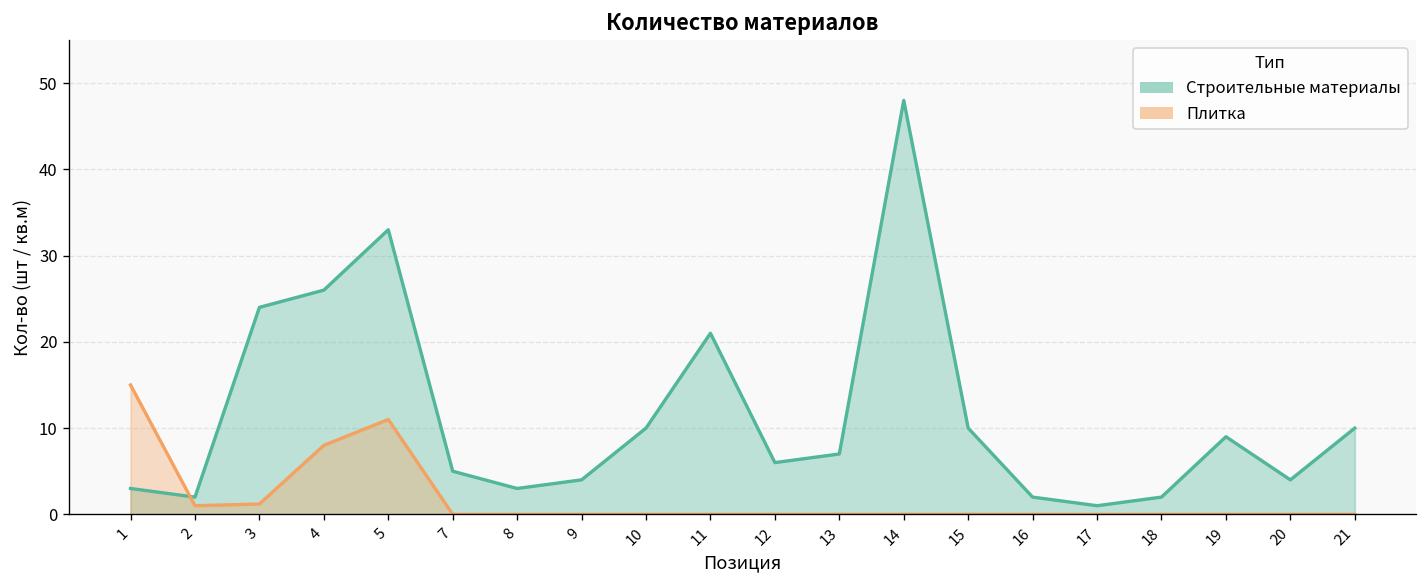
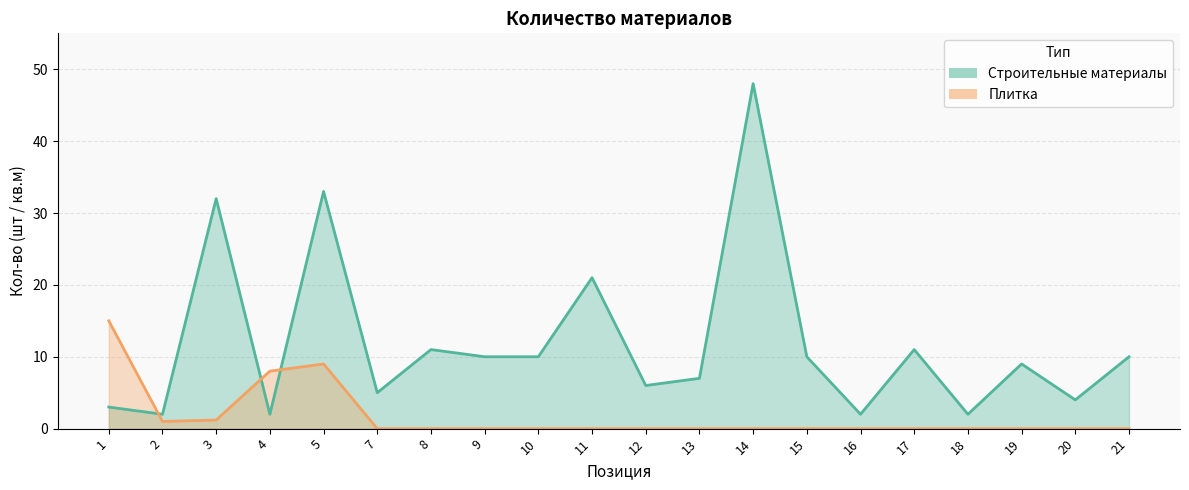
Строительные материалы, 3: 24 -> 32
Строительные материалы, 4: 26 -> 2
Плитка, 5: 11 -> 9
Строительные материалы, 8: 3 -> 11
Строительные материалы, 9: 4 -> 10
Строительные материалы, 17: 1 -> 11
